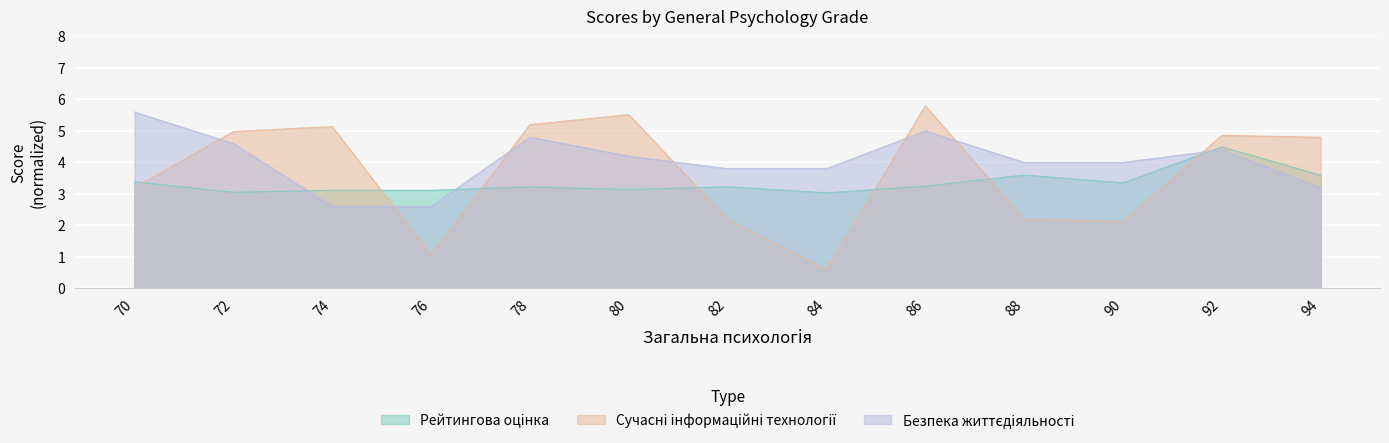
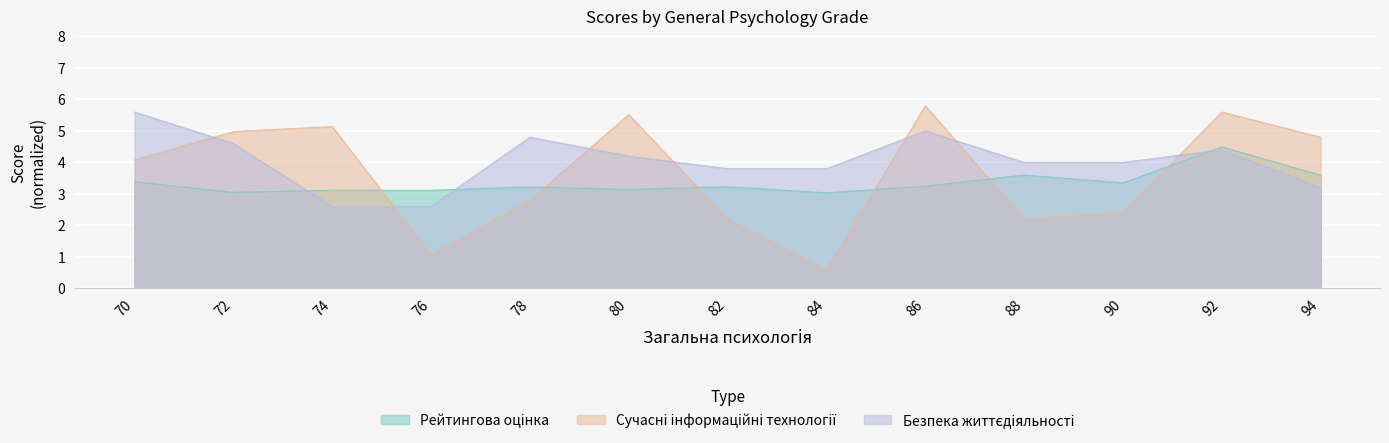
Сучасні інформаційні технології, 70: 3.2 -> 4.1
Сучасні інформаційні технології, 78: 5.2 -> 2.8
Сучасні інформаційні технології, 90: 2.1 -> 2.4
Сучасні інформаційні технології, 92: 4.9 -> 5.6
